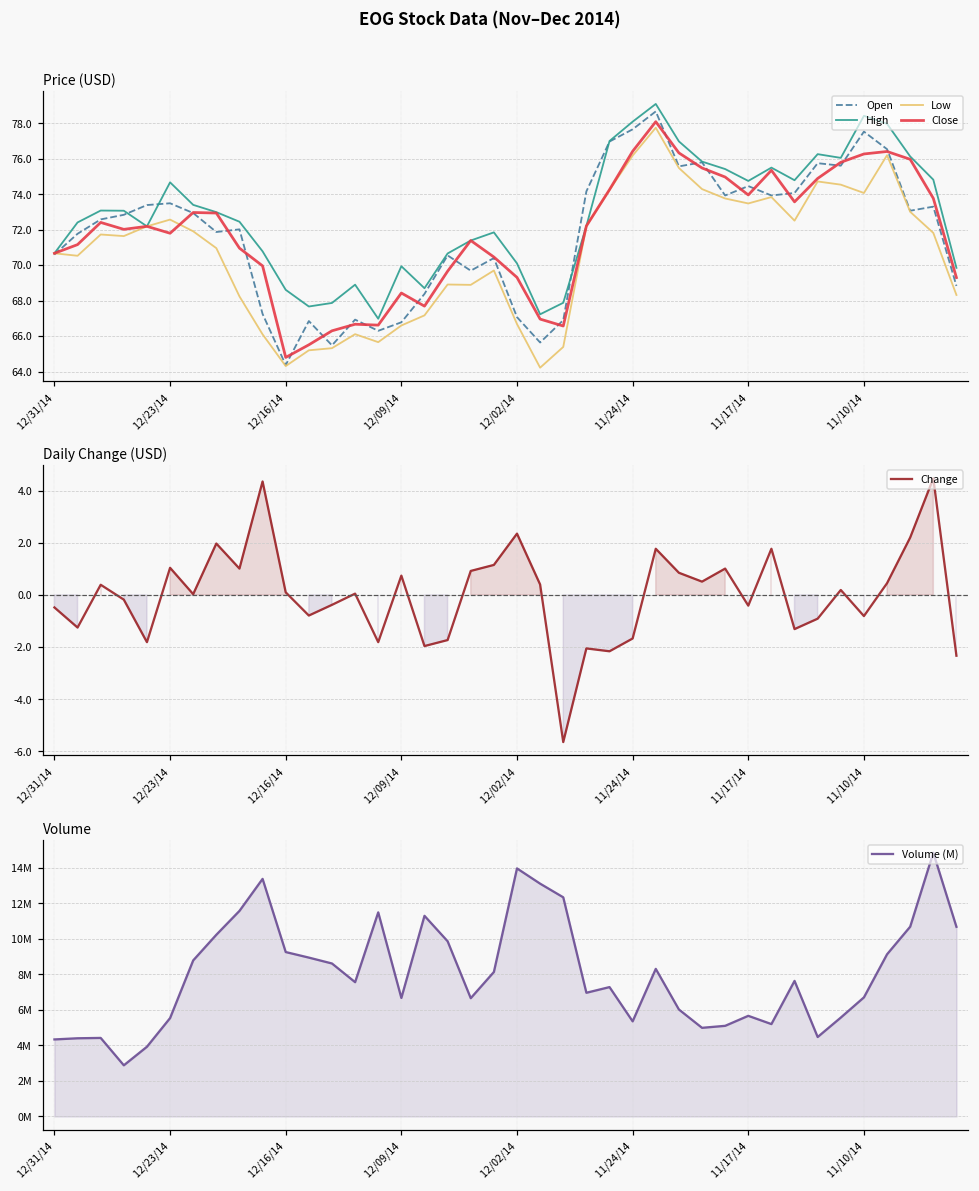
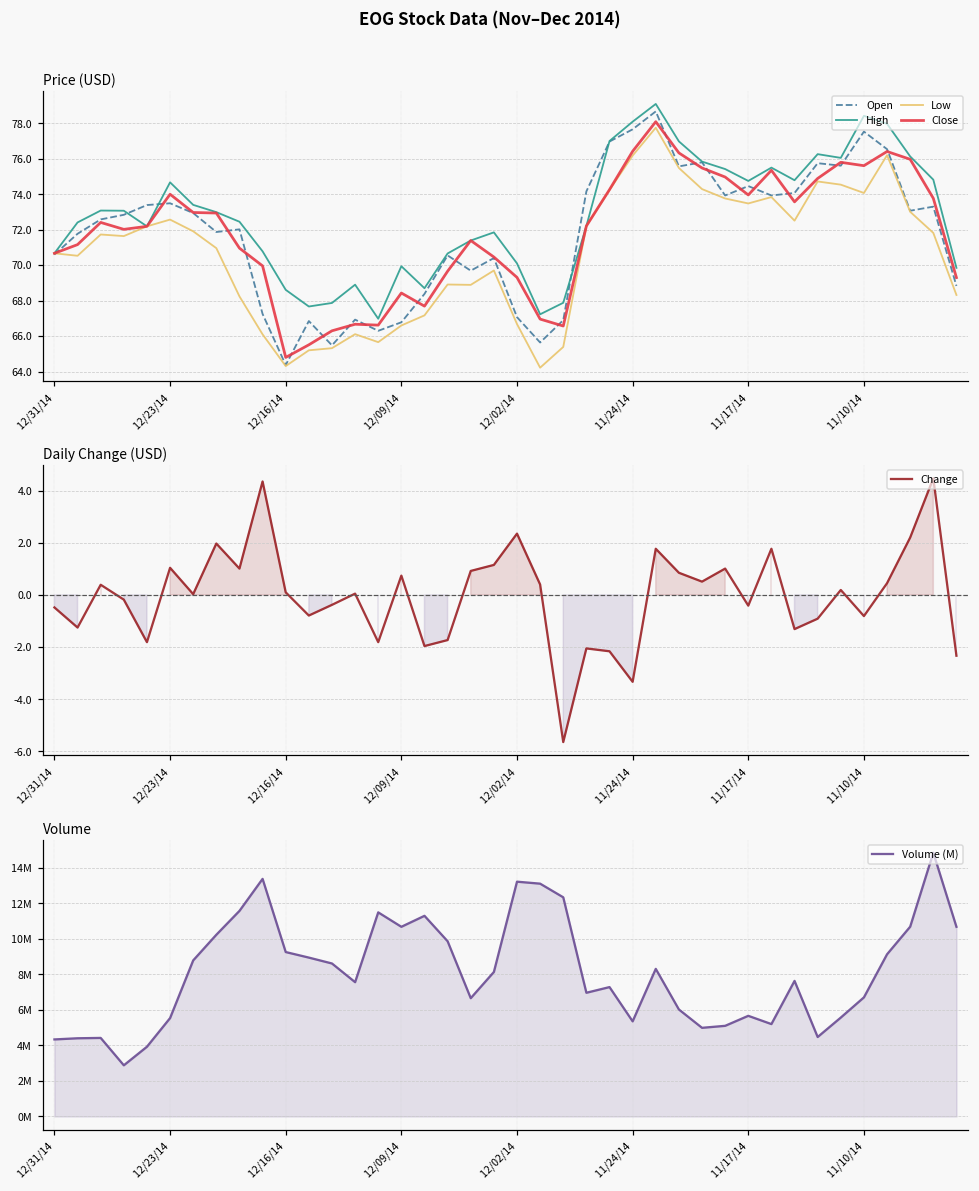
Price (USD), Close, 12/23/14: 71.8 -> 74.0
Price (USD), Close, 11/10/14: 76.3 -> 75.6
Daily Change (USD), 11/24/14: -1.7 -> -3.3
Volume, 12/09/14: 6700000 -> 10700000
Volume, 12/02/14: 14000000 -> 13200000
